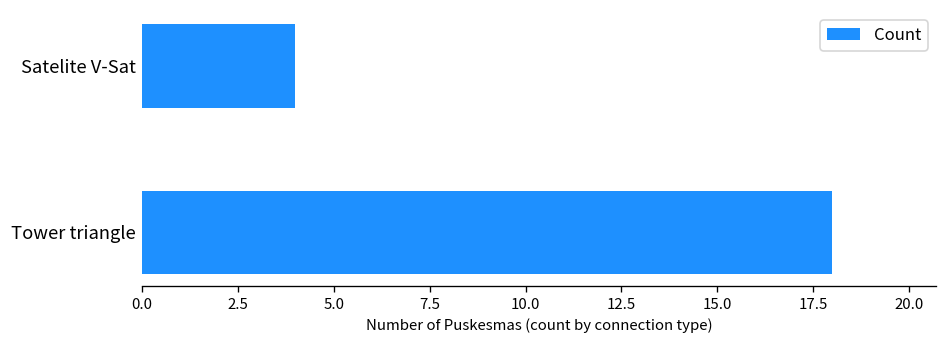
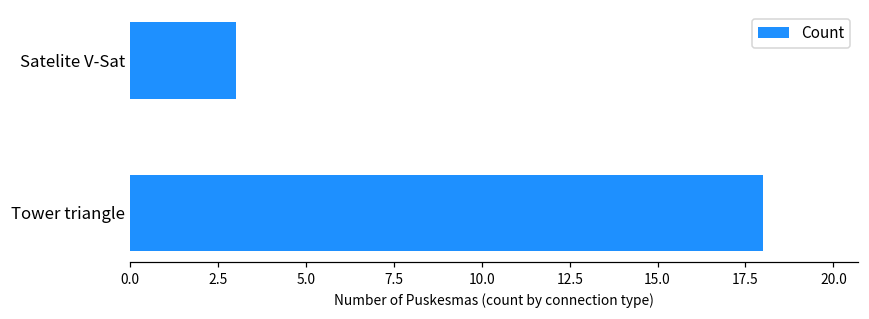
Satelite V-Sat: 4 -> 3
